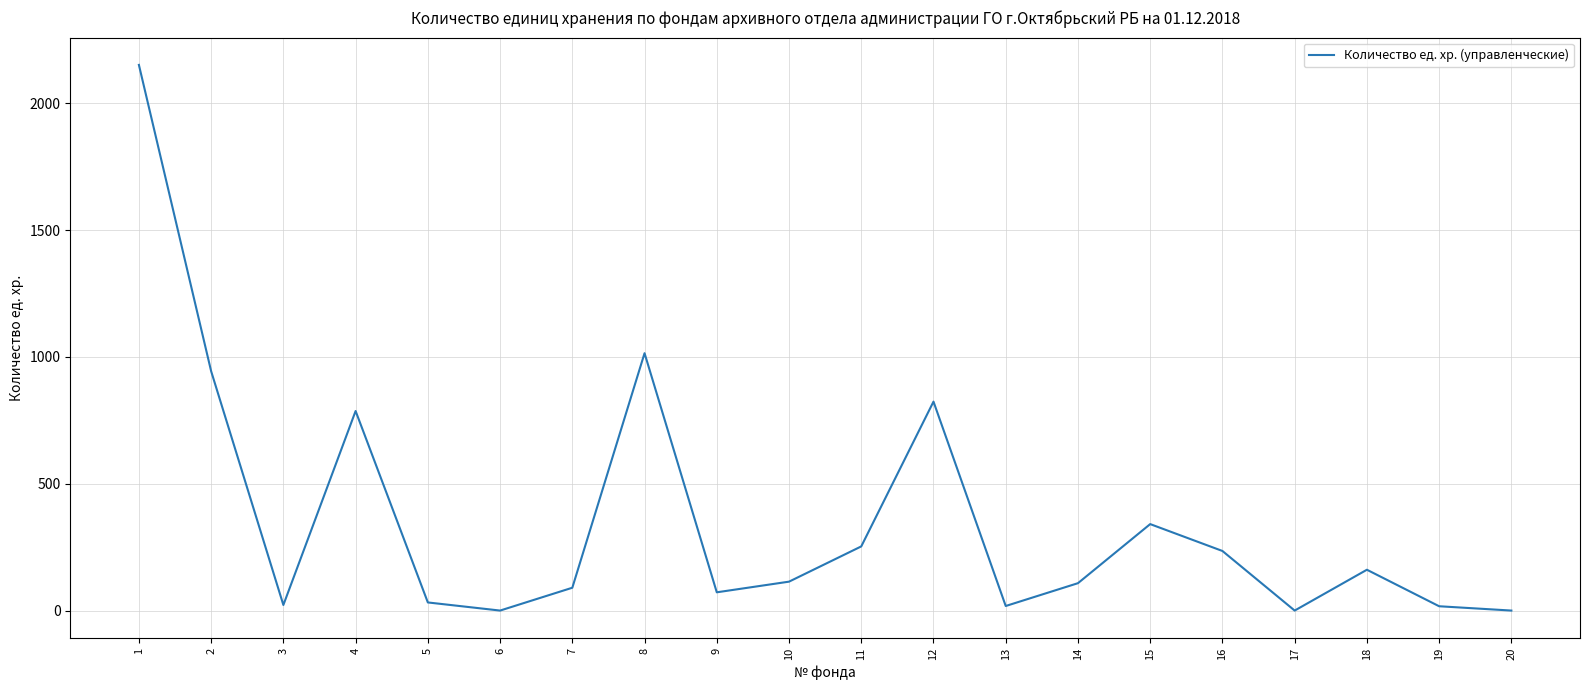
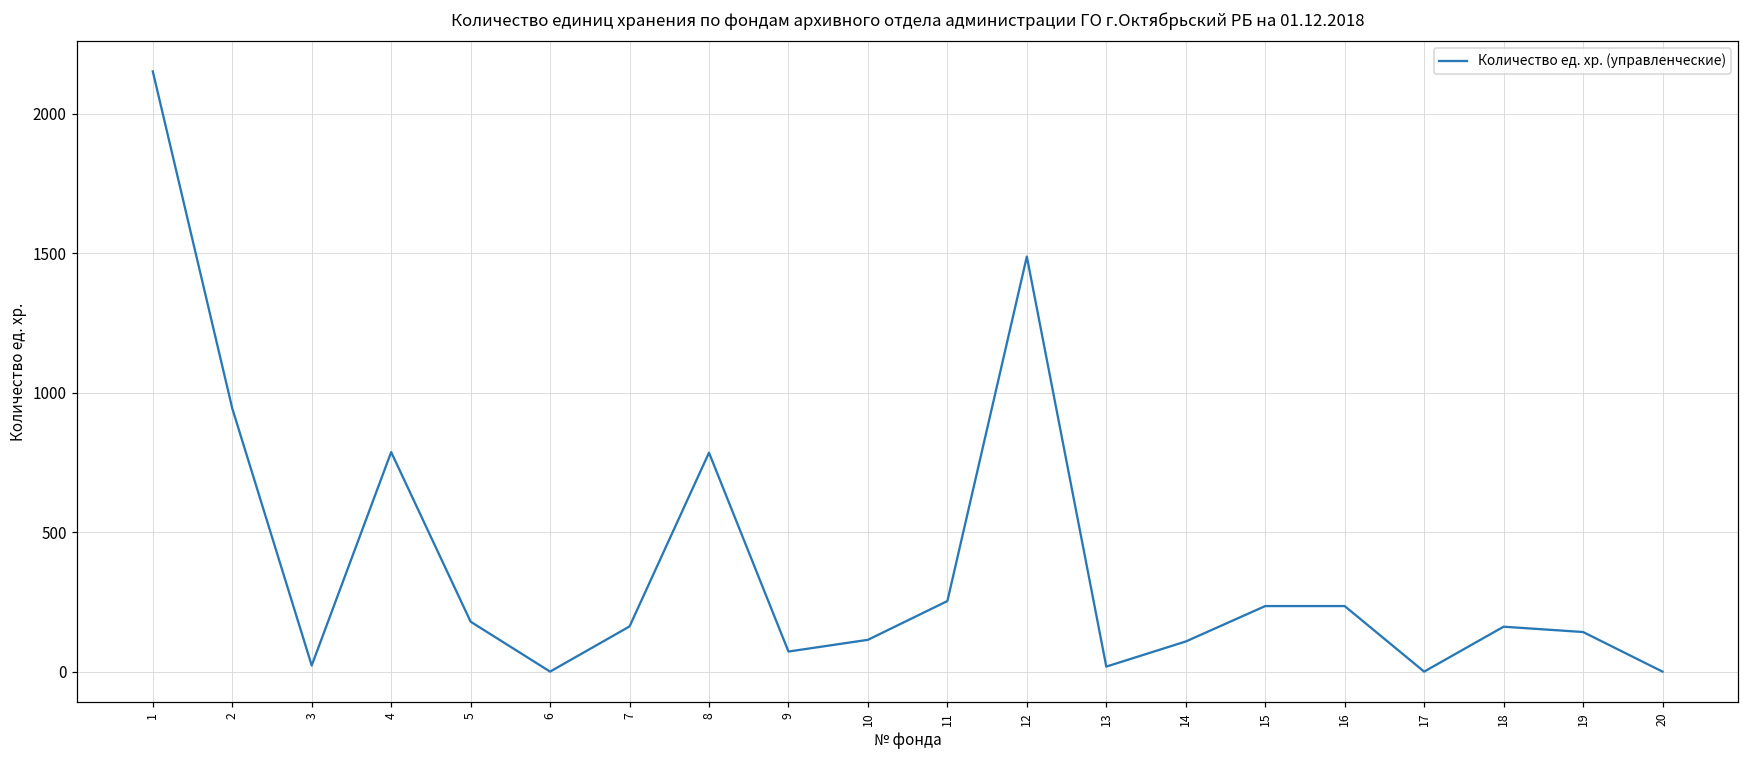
5: 30 -> 180
7: 90 -> 160
8: 1020 -> 790
12: 820 -> 1490
15: 340 -> 240
19: 20 -> 140
